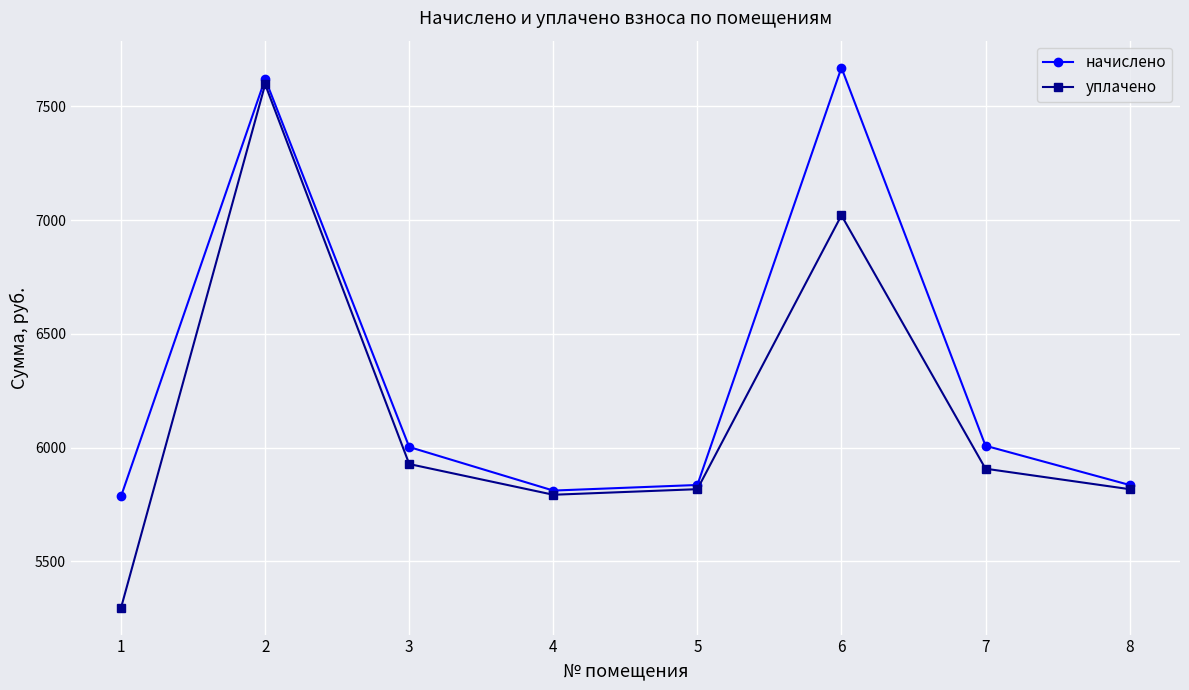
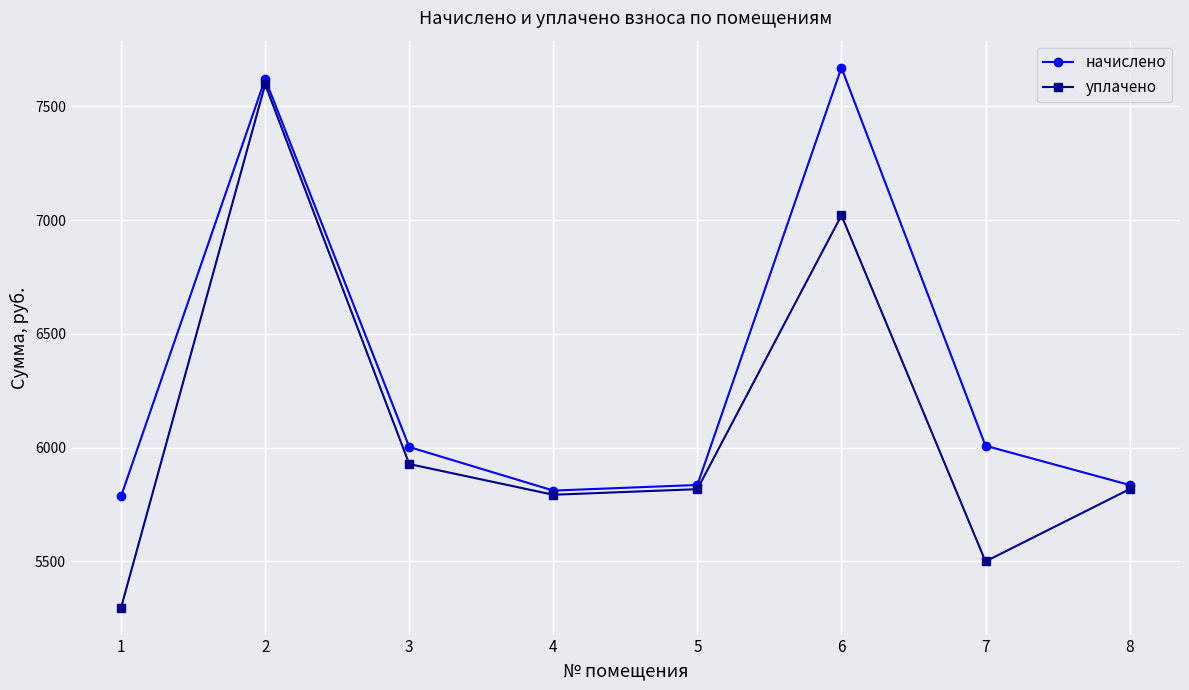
уплачено, 7: 5910 -> 5500
